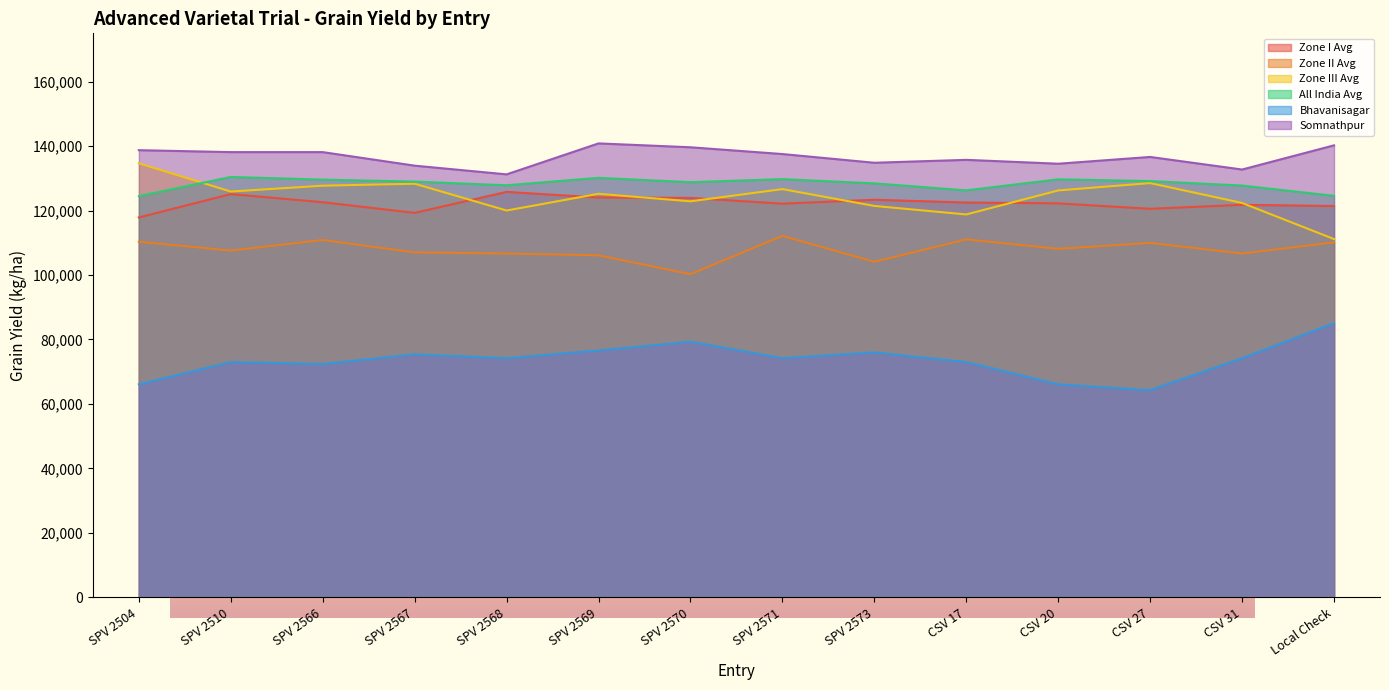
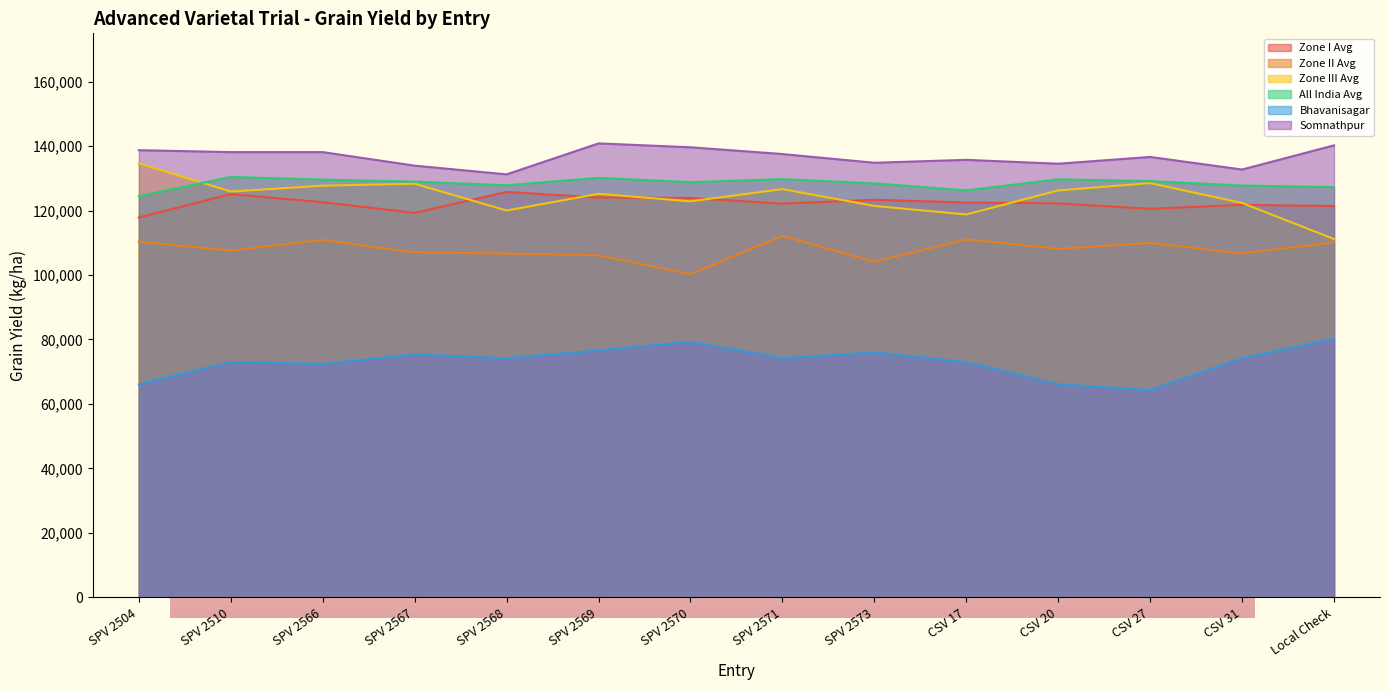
Advanced Varietal Trial - Grain Yield by Entry, All India Avg, Local Check: 125,000 -> 127,000
Advanced Varietal Trial - Grain Yield by Entry, Bhavanisagar, Local Check: 85,000 -> 80,000
